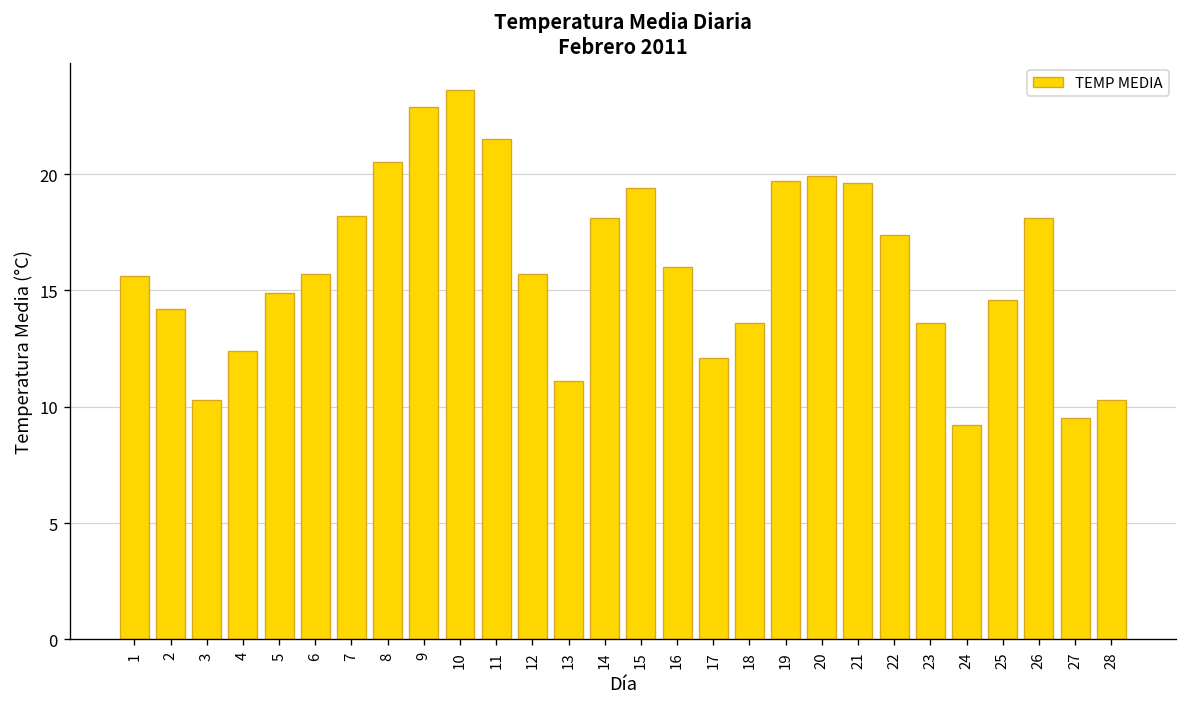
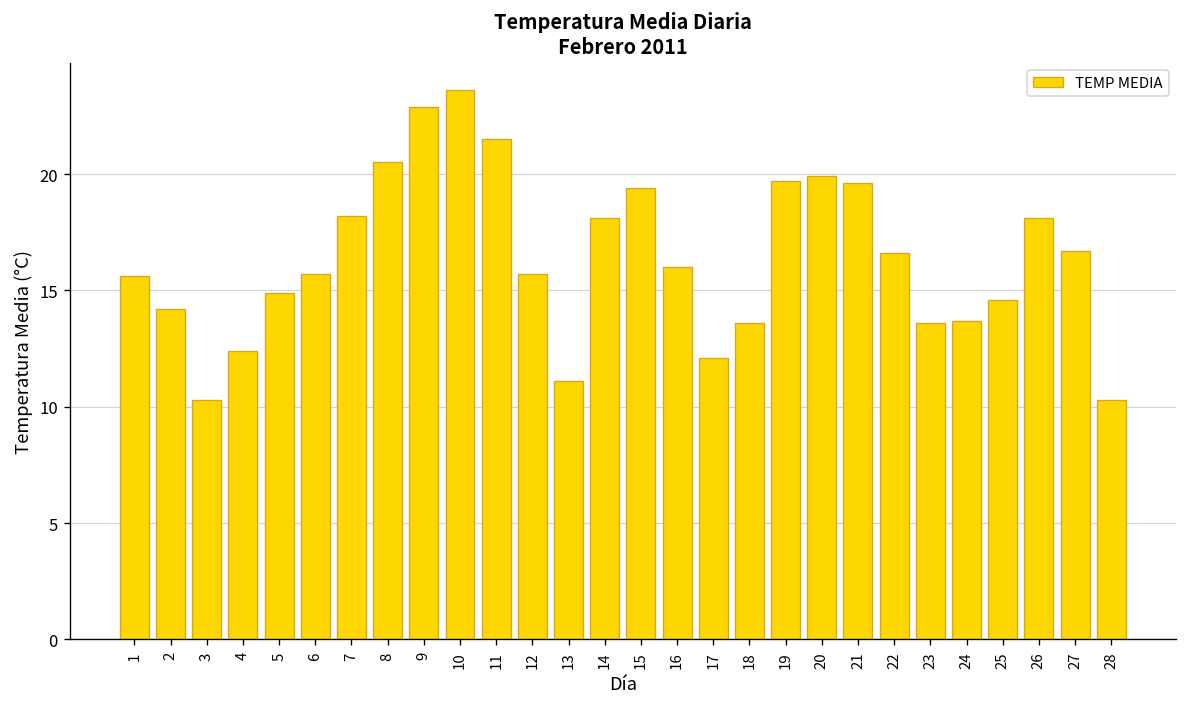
22: 17.4 -> 16.6
24: 9.2 -> 13.7
27: 9.5 -> 16.7
